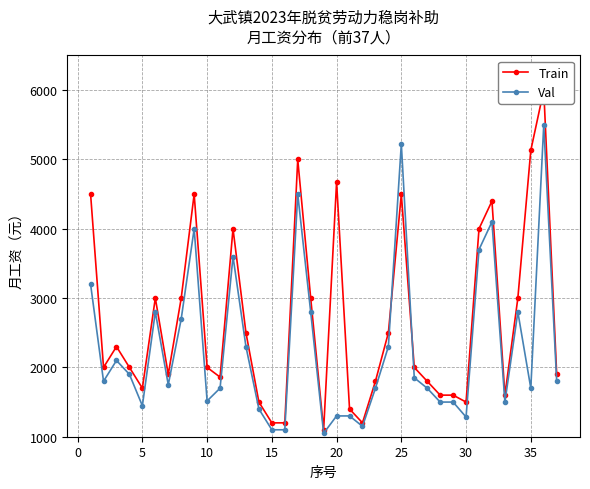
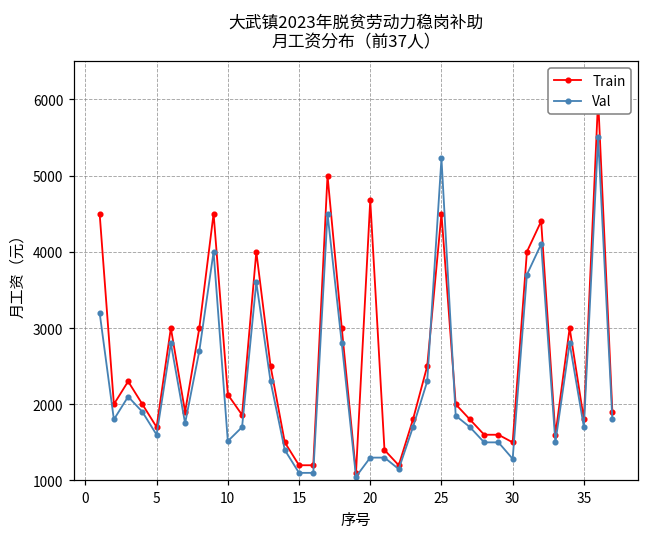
Val, 5: 1400 -> 1600
Train, 10: 2000 -> 2100
Train, 35: 5100 -> 1800
